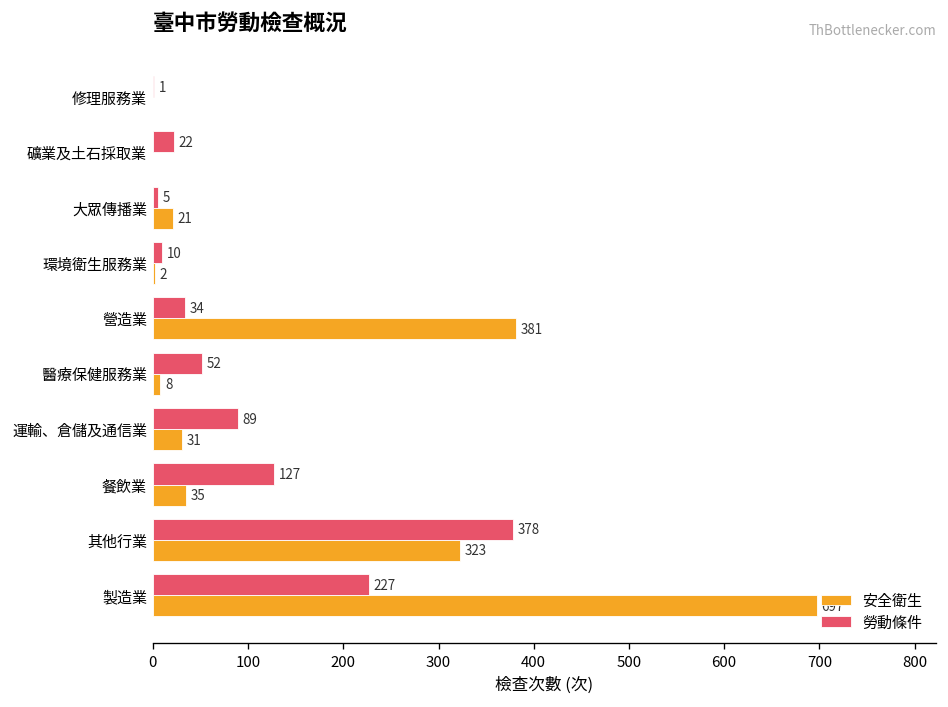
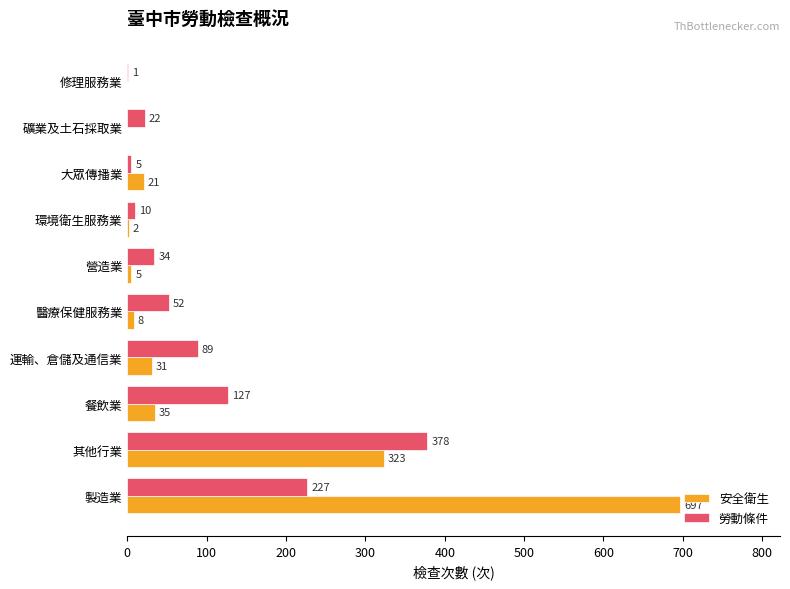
安全衛生, 營造業: 381 -> 5
